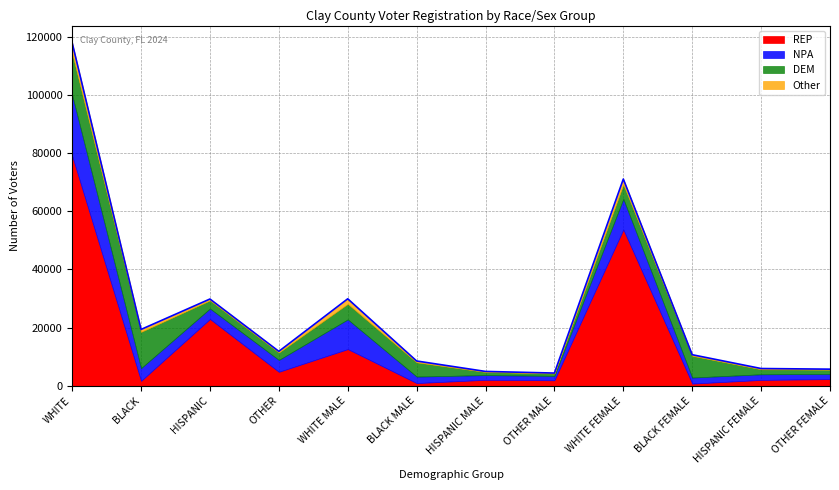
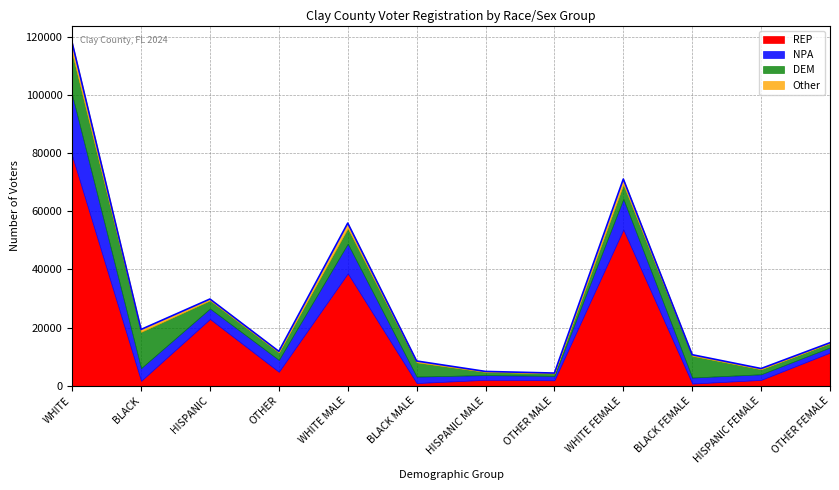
REP, WHITE MALE: 13000 -> 39000
REP, OTHER FEMALE: 2000 -> 11000
